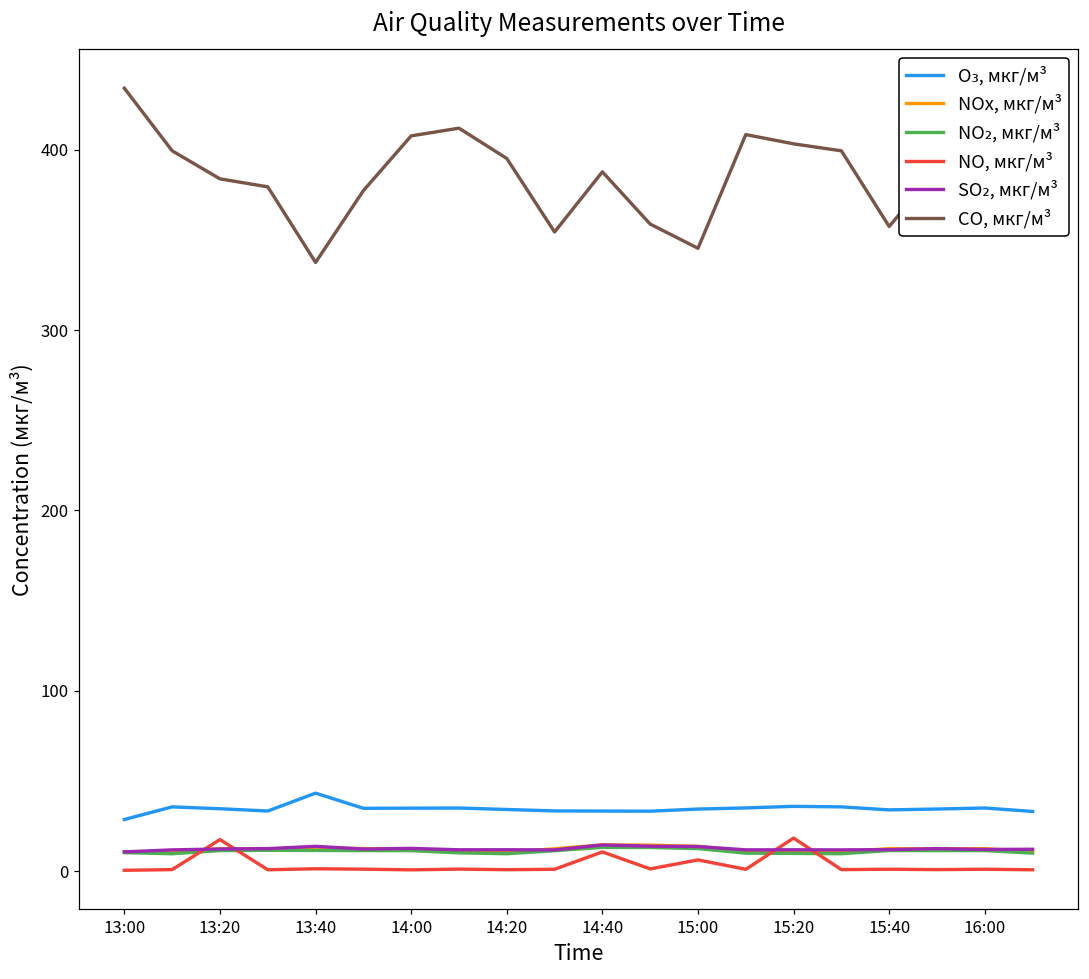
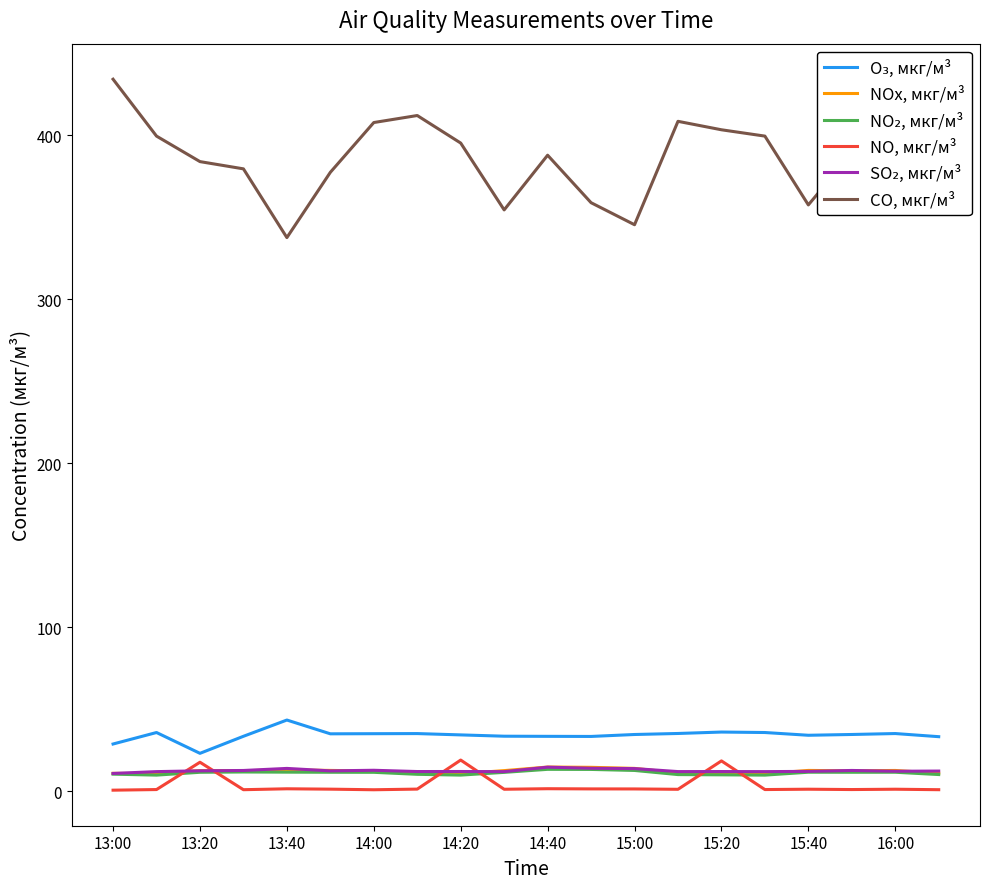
O₃, мкг/м³, 13:20: 35 -> 23
NO, мкг/м³, 14:20: 1 -> 19
NO, мкг/м³, 14:40: 11 -> 1
NO, мкг/м³, 15:00: 6 -> 1
